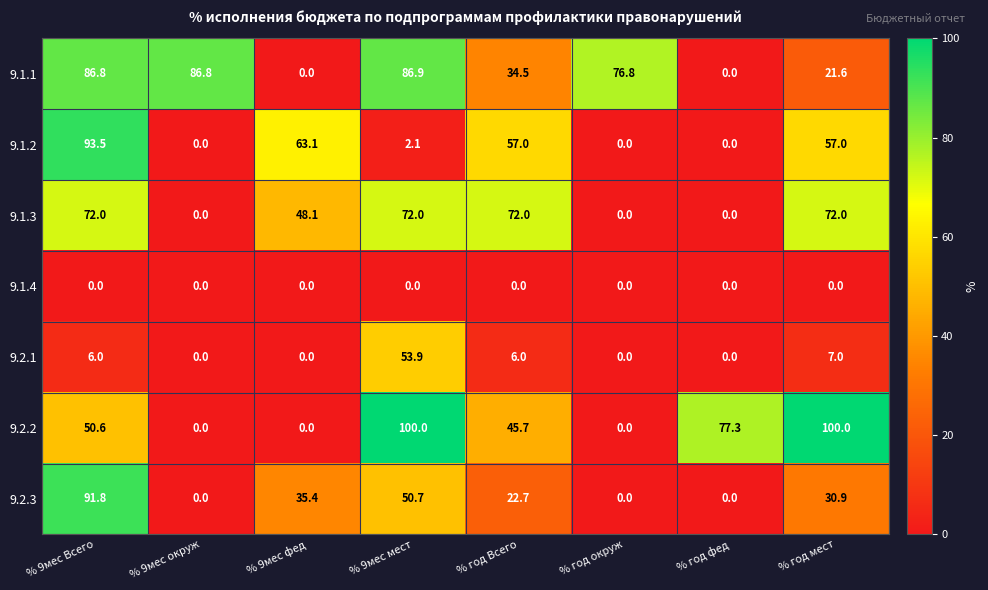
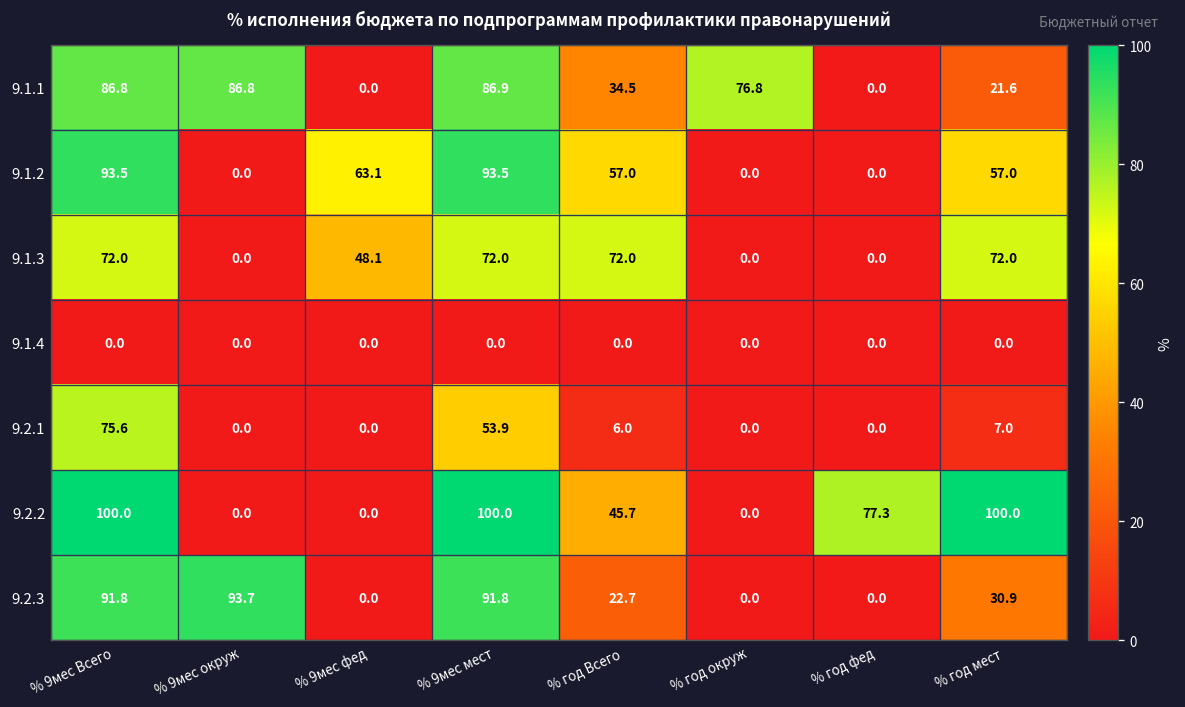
9.1.2, % 9мес мест: 2.1 -> 93.5
9.2.1, % 9мес Всего: 6.0 -> 75.6
9.2.2, % 9мес Всего: 50.6 -> 100.0
9.2.3, % 9мес окруж: 0.0 -> 93.7
9.2.3, % 9мес фед: 35.4 -> 0.0
9.2.3, % 9мес мест: 50.7 -> 91.8
